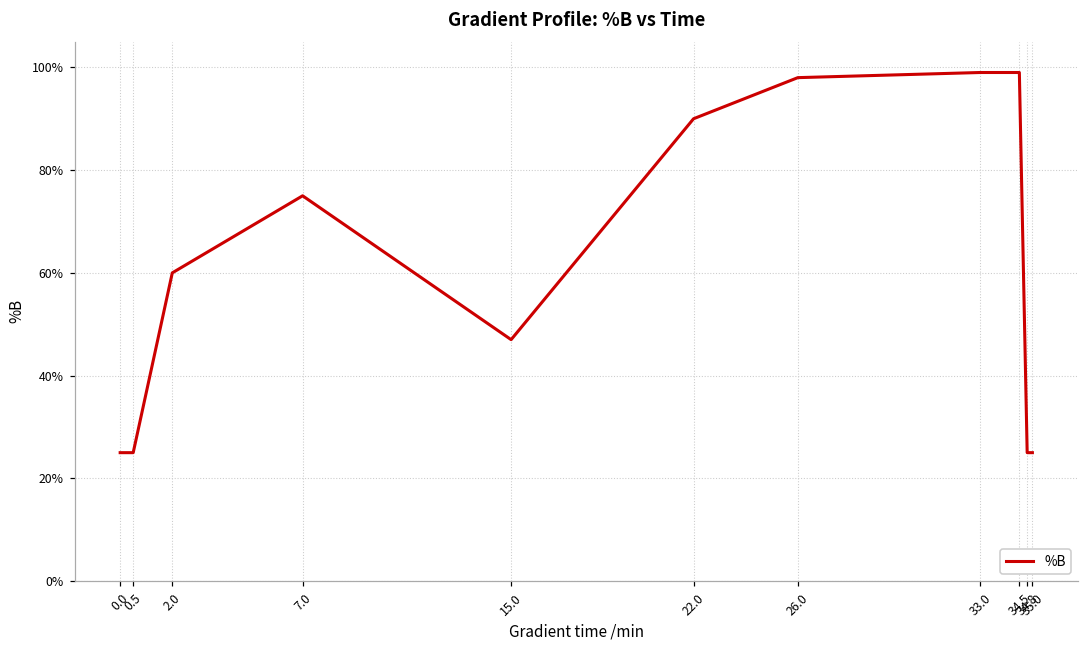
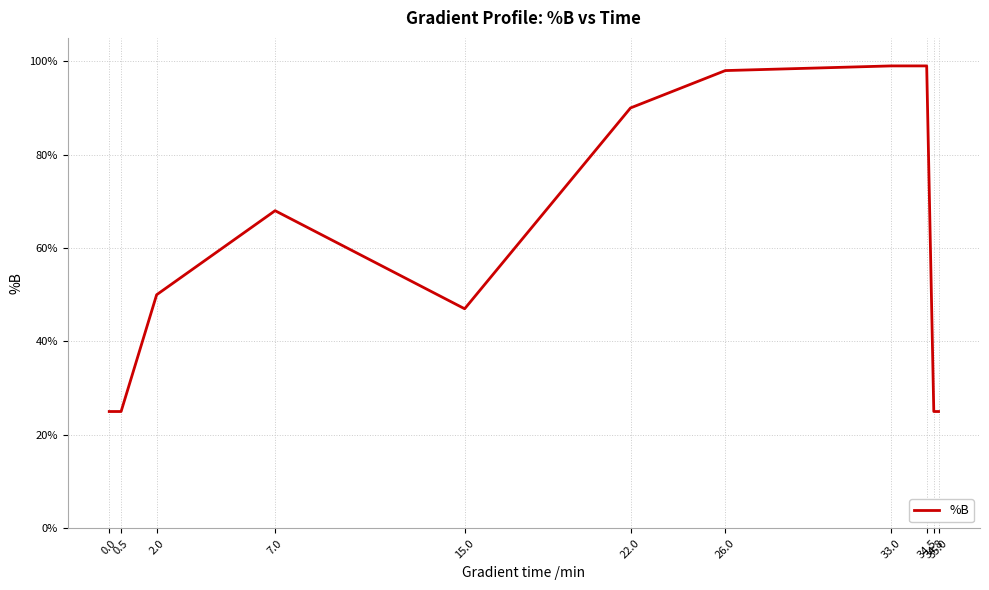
2.0: 60% -> 50%
7.0: 75% -> 68%
